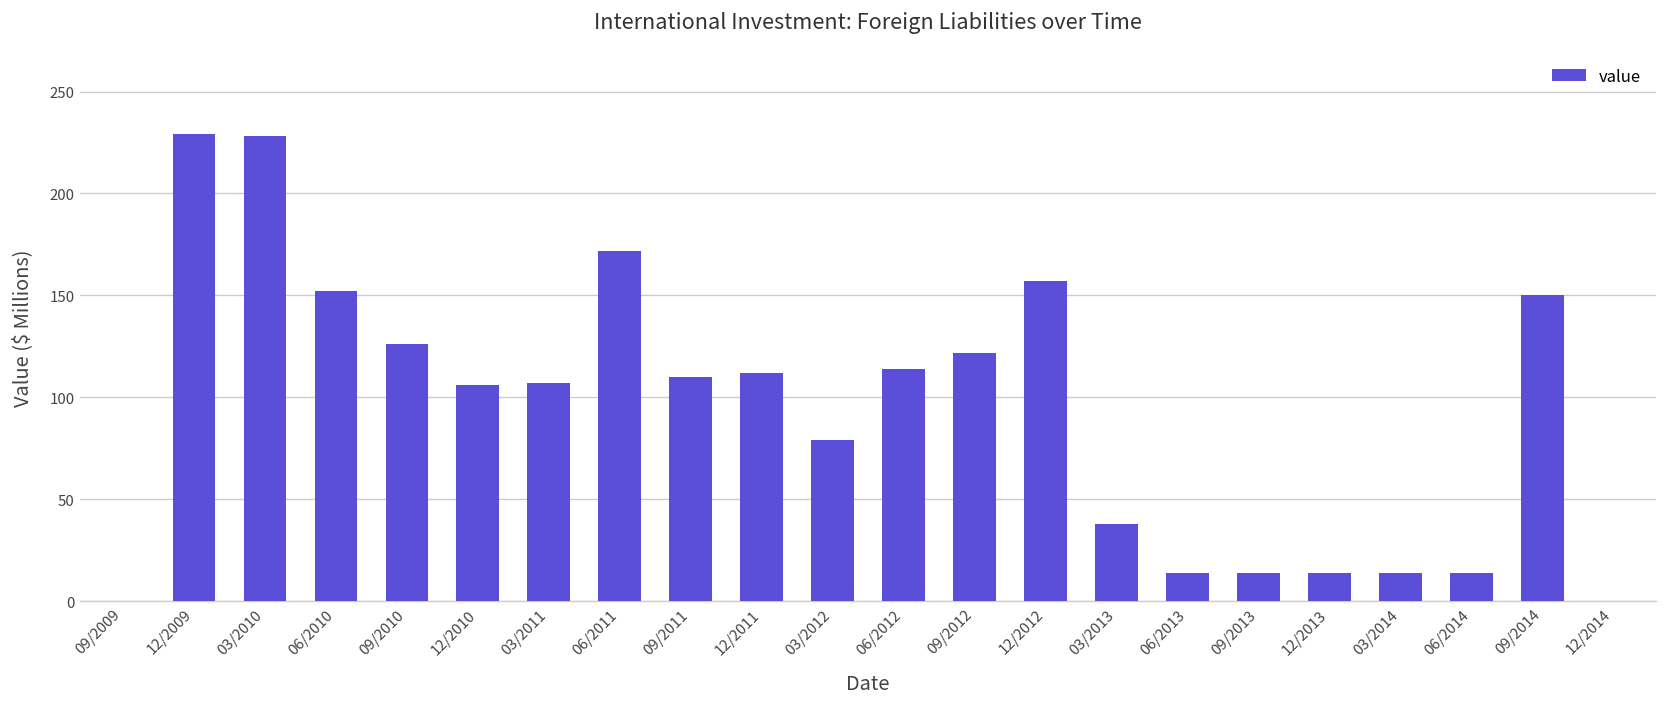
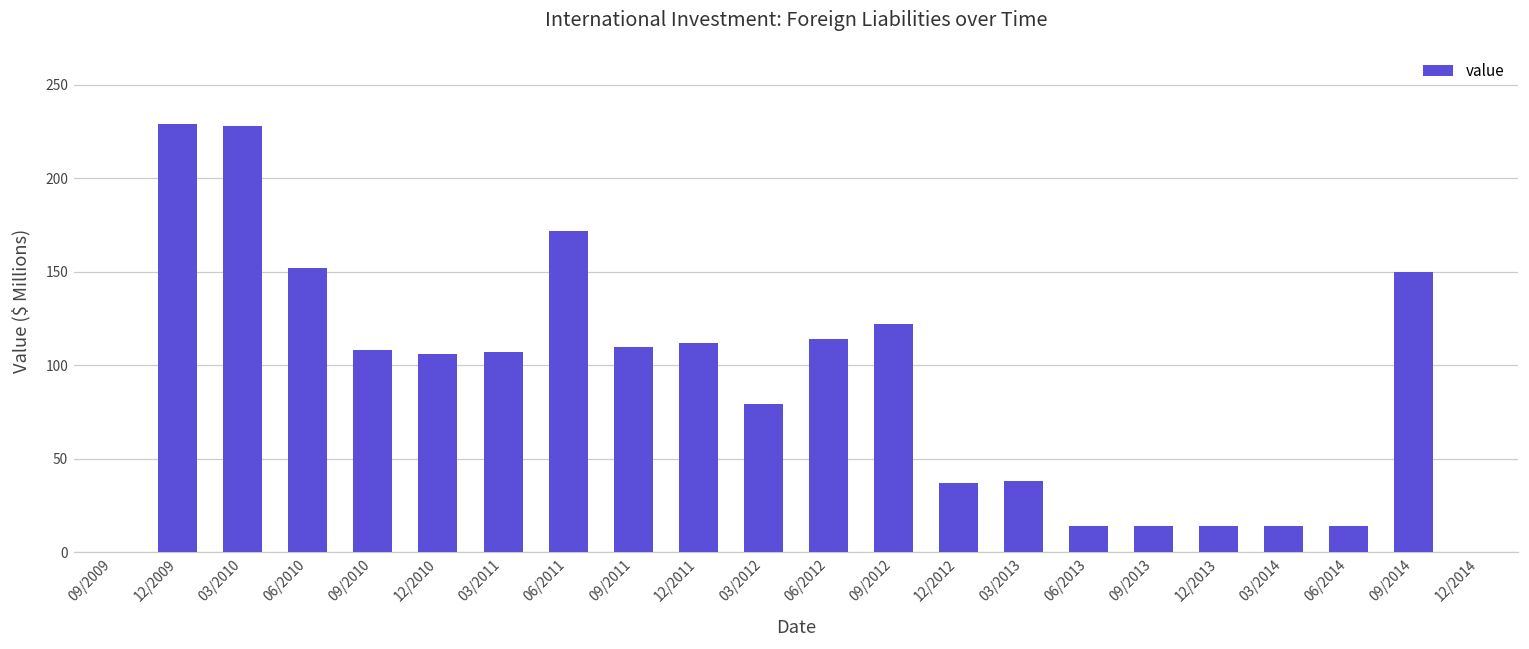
09/2010: 126 -> 108
12/2012: 157 -> 37
